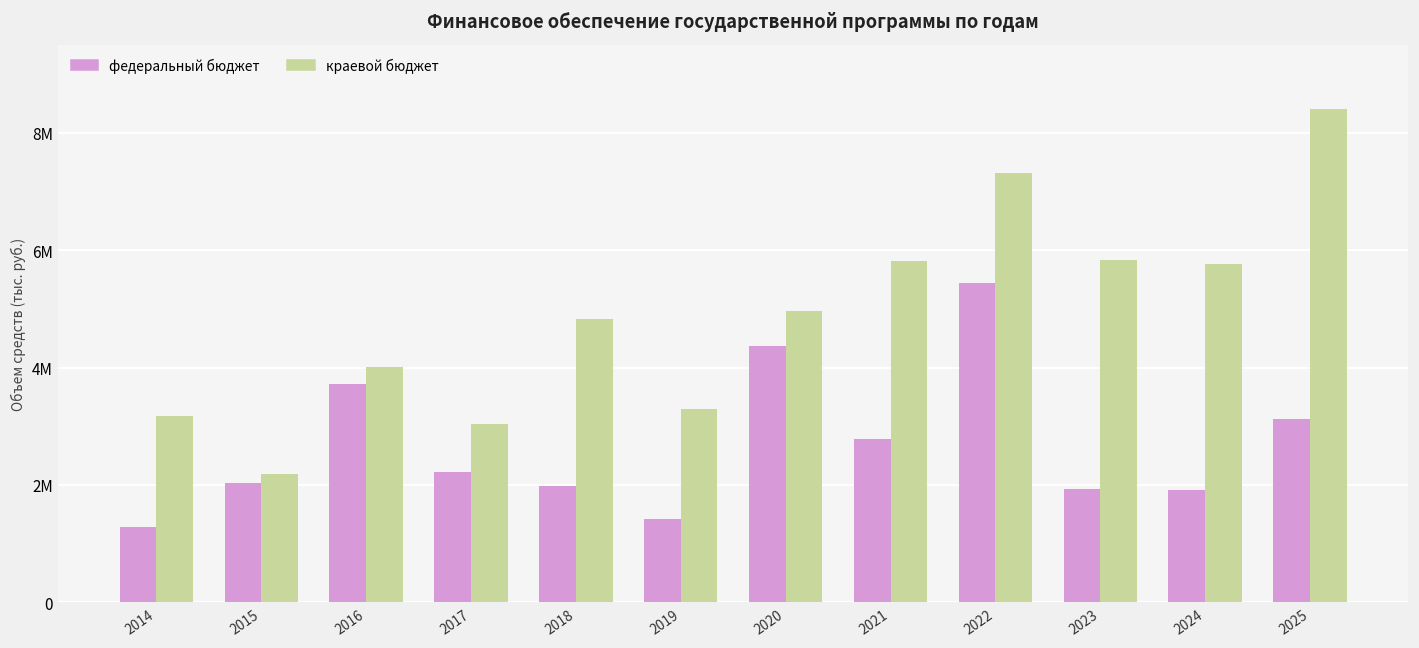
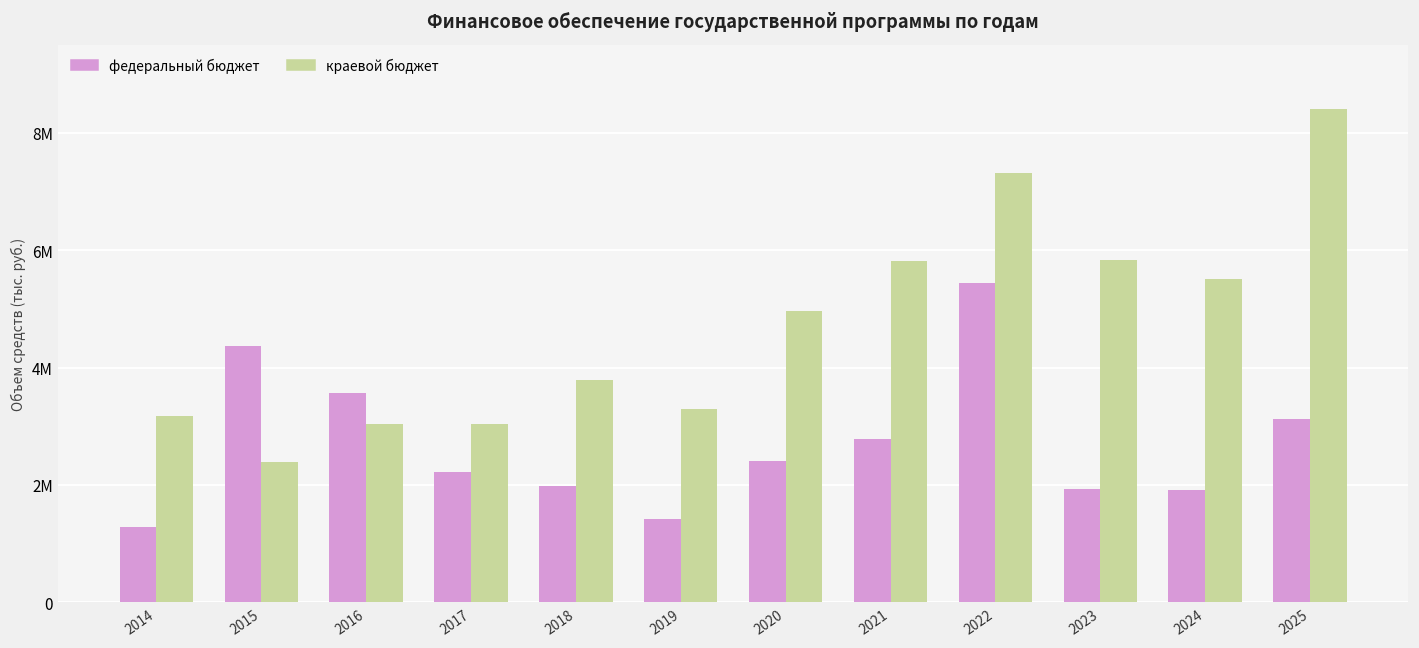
федеральный бюджет, 2015: 2000000 -> 4400000
краевой бюджет, 2015: 2200000 -> 2400000
федеральный бюджет, 2016: 3700000 -> 3600000
краевой бюджет, 2016: 4000000 -> 3000000
краевой бюджет, 2018: 4800000 -> 3800000
федеральный бюджет, 2020: 4400000 -> 2400000
краевой бюджет, 2024: 5800000 -> 5500000
